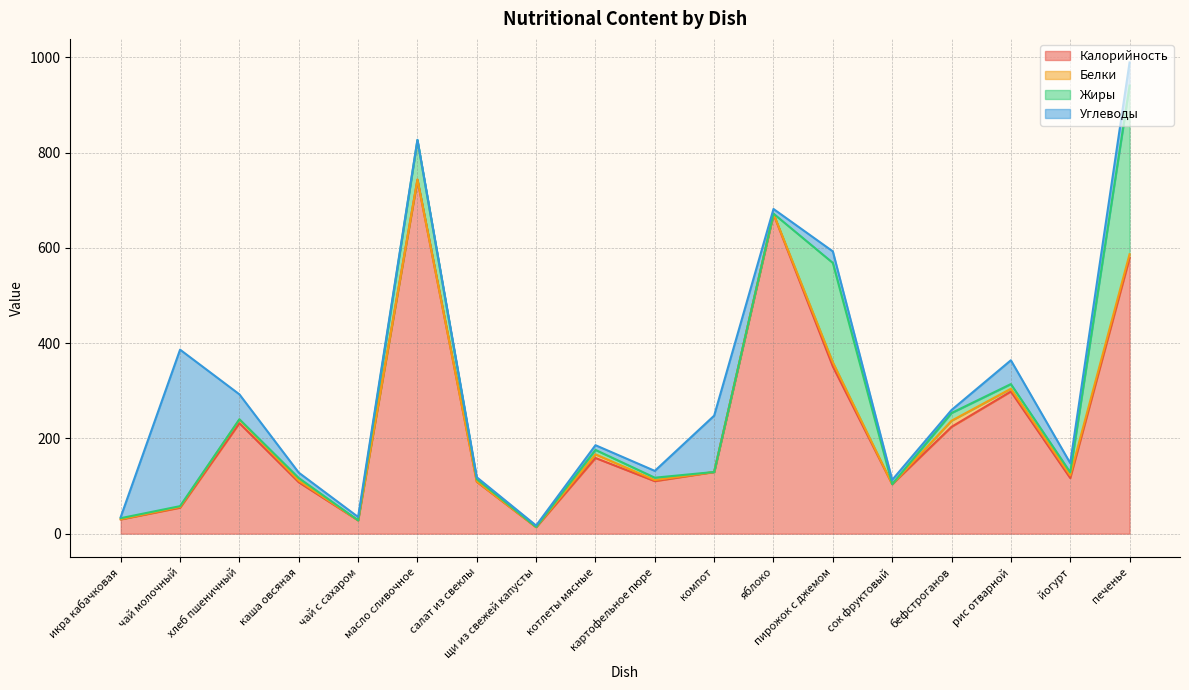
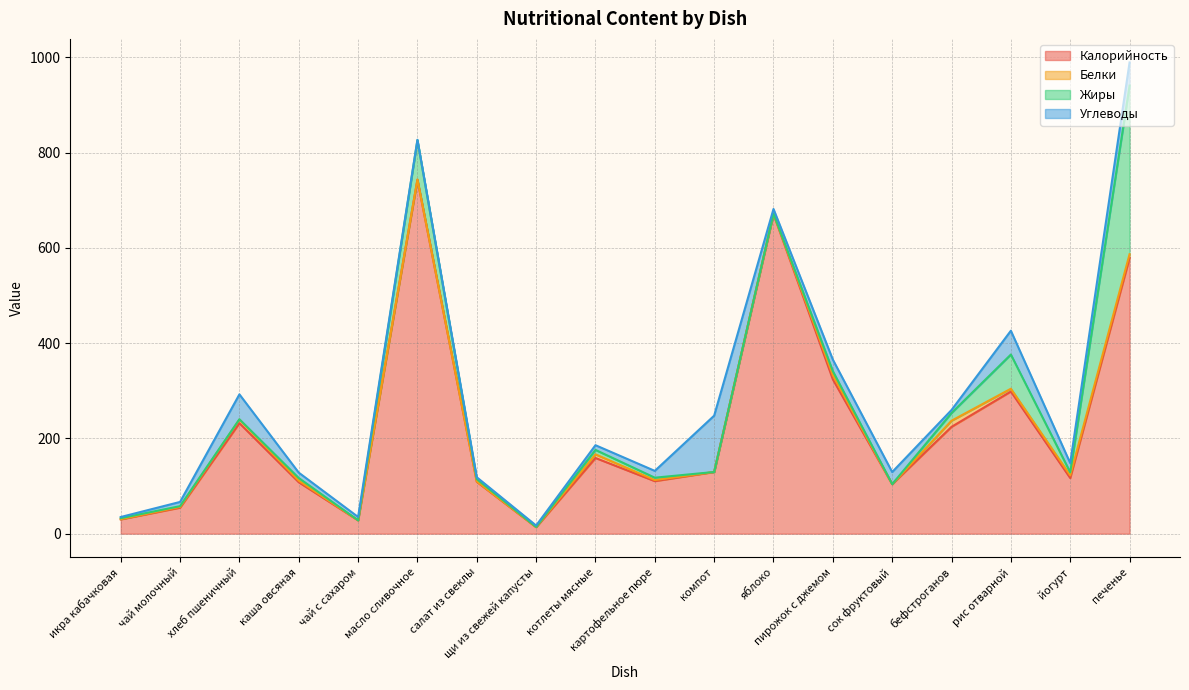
Углеводы, чай молочный: 330 -> 10
Калорийность, пирожок с джемом: 350 -> 320
Жиры, пирожок с джемом: 210 -> 10
Углеводы, сок фруктовый: 10 -> 30
Жиры, рис отварной: 10 -> 70
